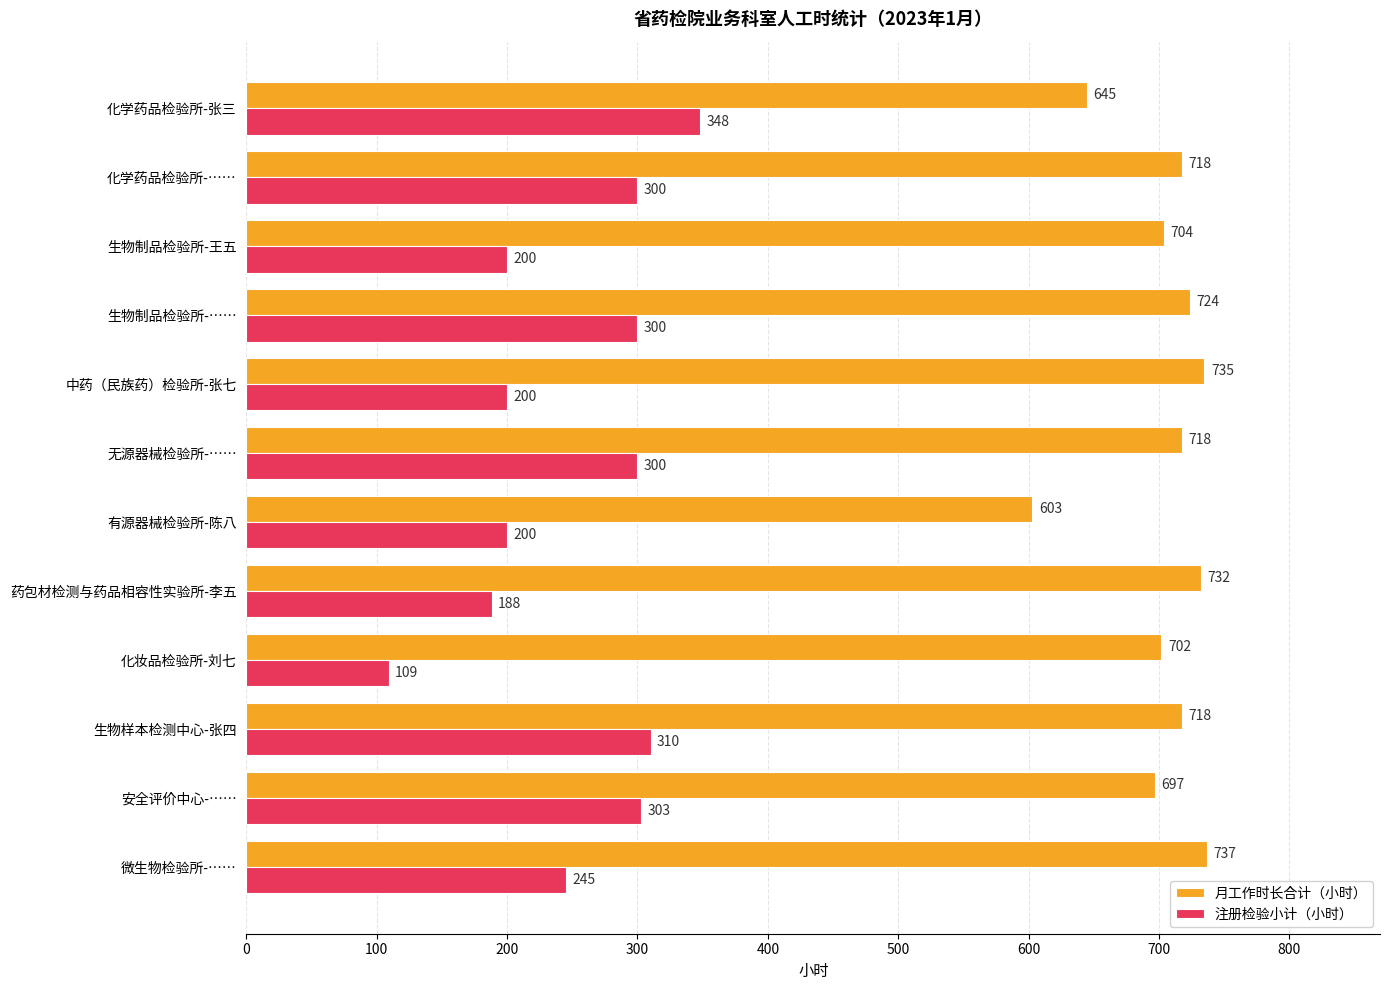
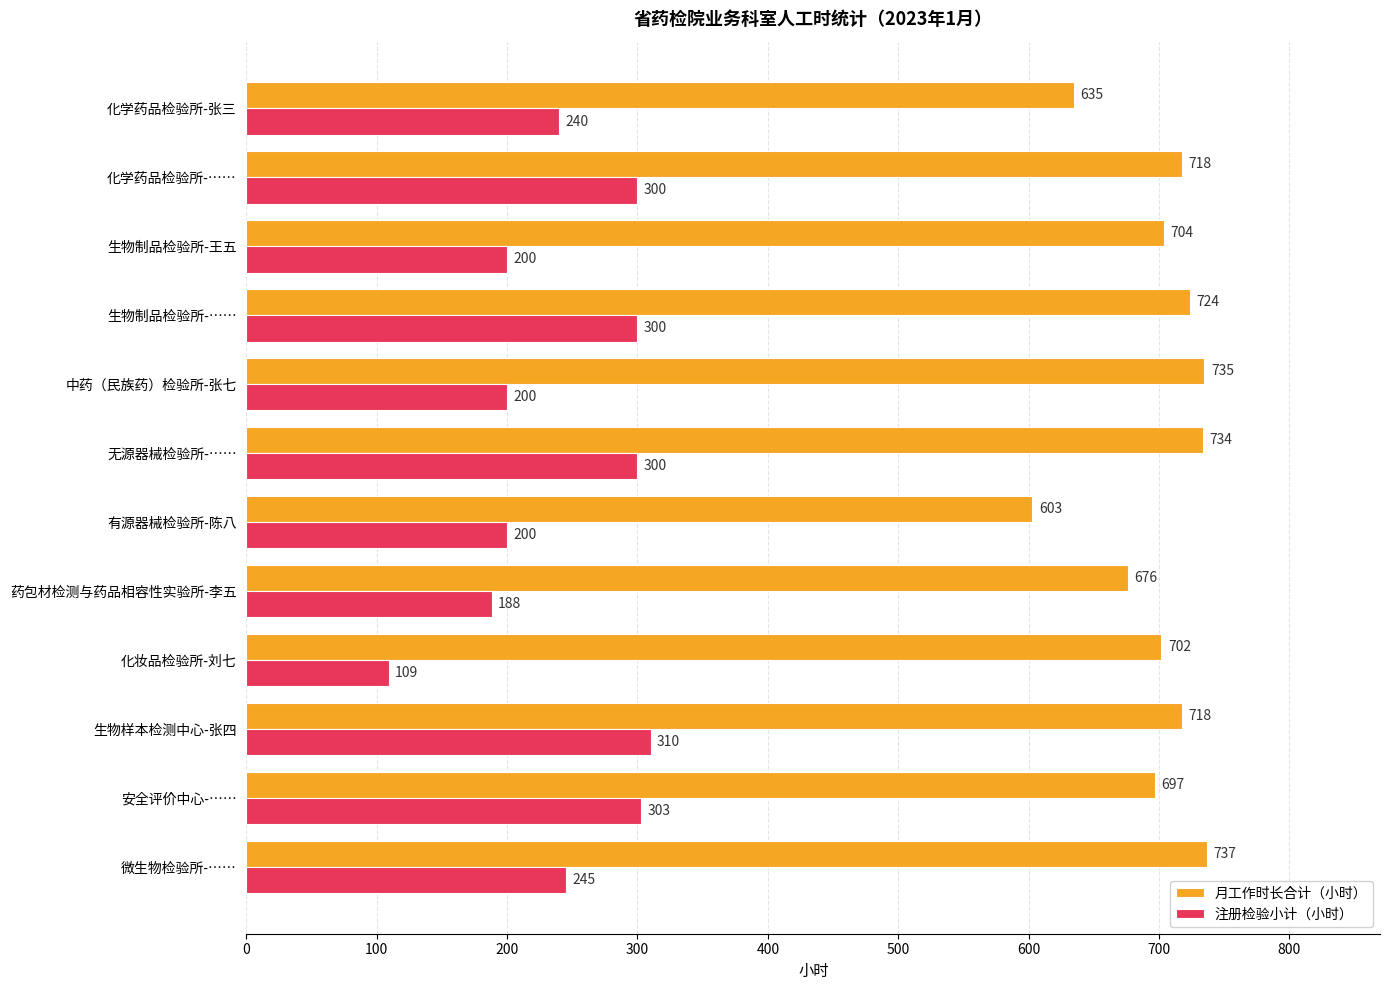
月工作时长合计（小时）, 化学药品检验所-张三: 645 -> 635
注册检验小计（小时）, 化学药品检验所-张三: 348 -> 240
月工作时长合计（小时）, 无源器械检验所-……: 718 -> 734
月工作时长合计（小时）, 药包材检测与药品相容性实验所-李五: 732 -> 676
